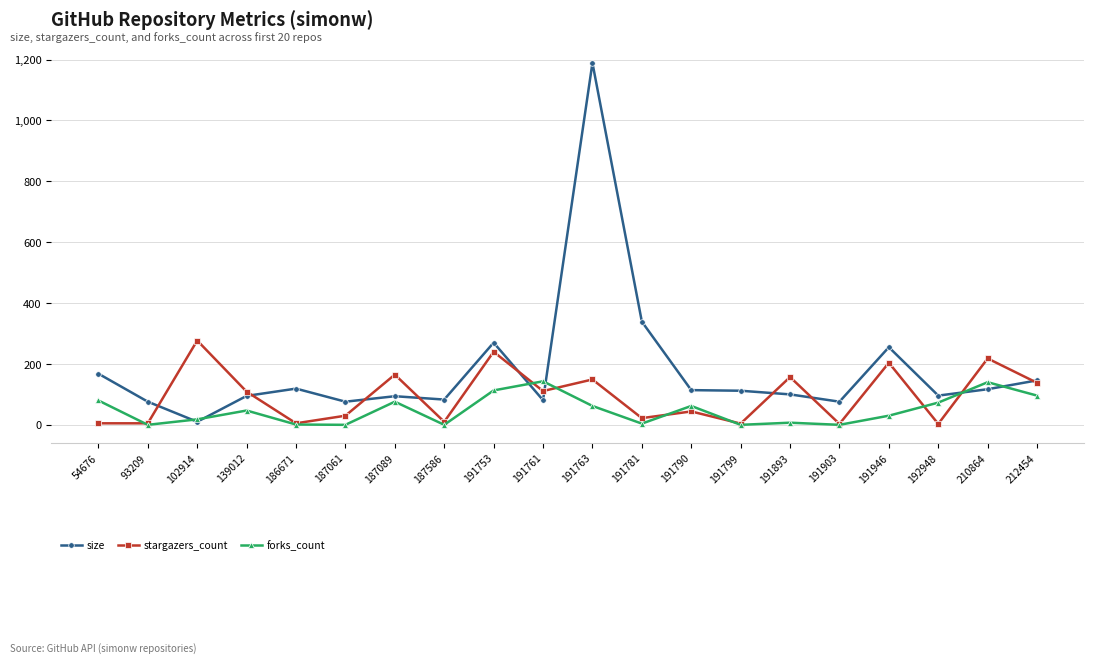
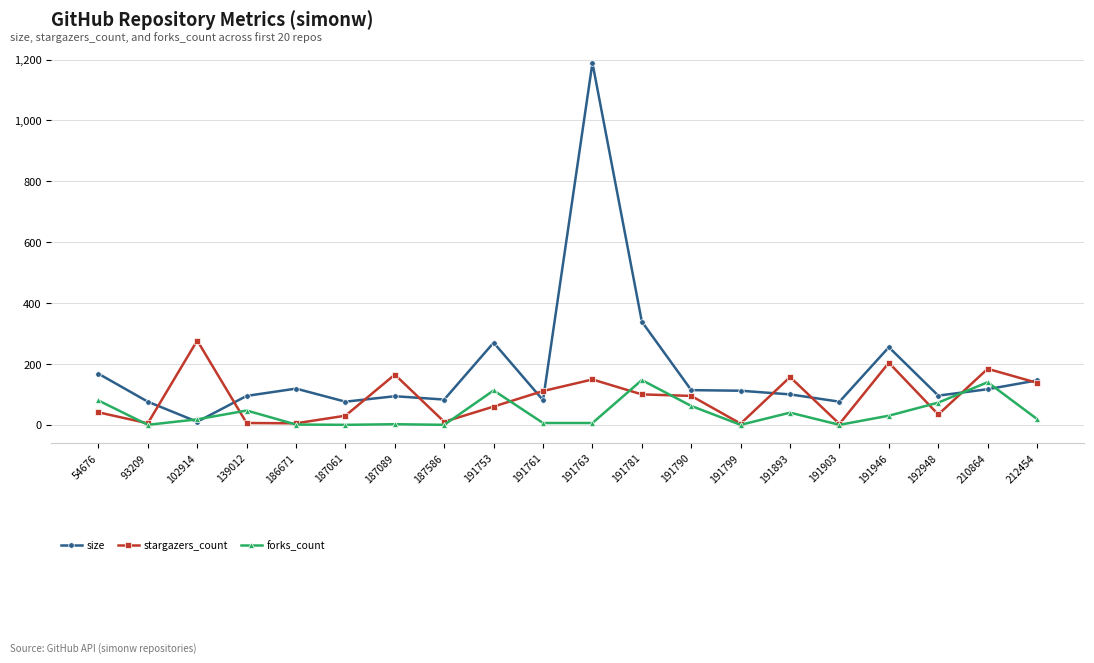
stargazers_count, 54676: 10 -> 40
stargazers_count, 139012: 110 -> 10
forks_count, 187089: 80 -> 0
stargazers_count, 191753: 240 -> 60
forks_count, 191761: 140 -> 10
forks_count, 191763: 60 -> 10
stargazers_count, 191781: 20 -> 100
forks_count, 191781: 0 -> 150
stargazers_count, 191790: 40 -> 100
forks_count, 191893: 10 -> 40
stargazers_count, 192948: 0 -> 30
stargazers_count, 210864: 220 -> 180
forks_count, 212454: 100 -> 20
